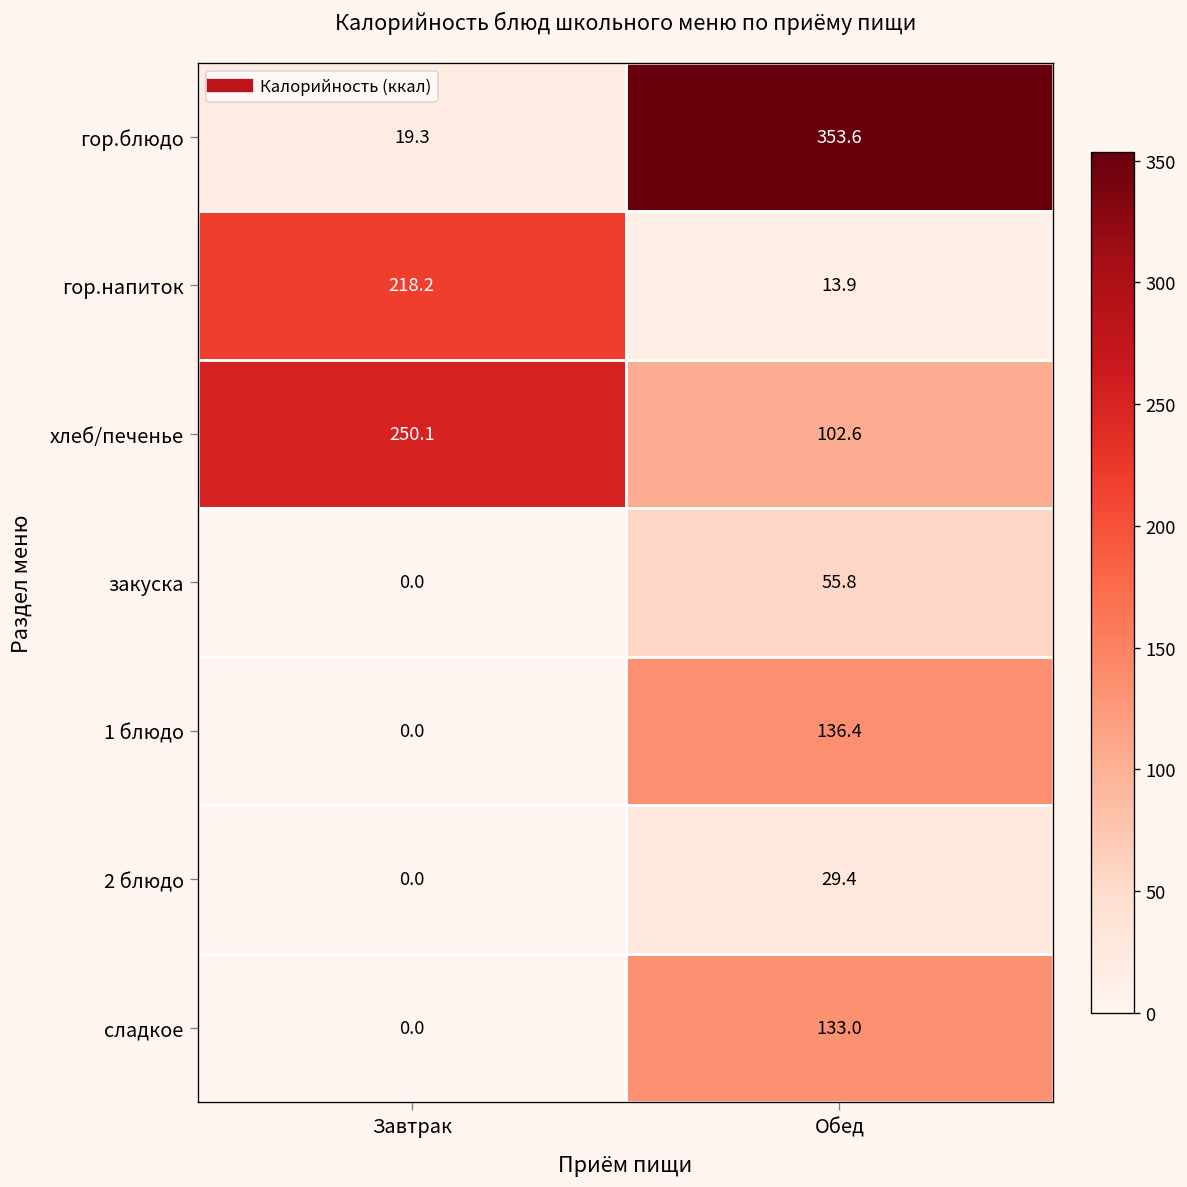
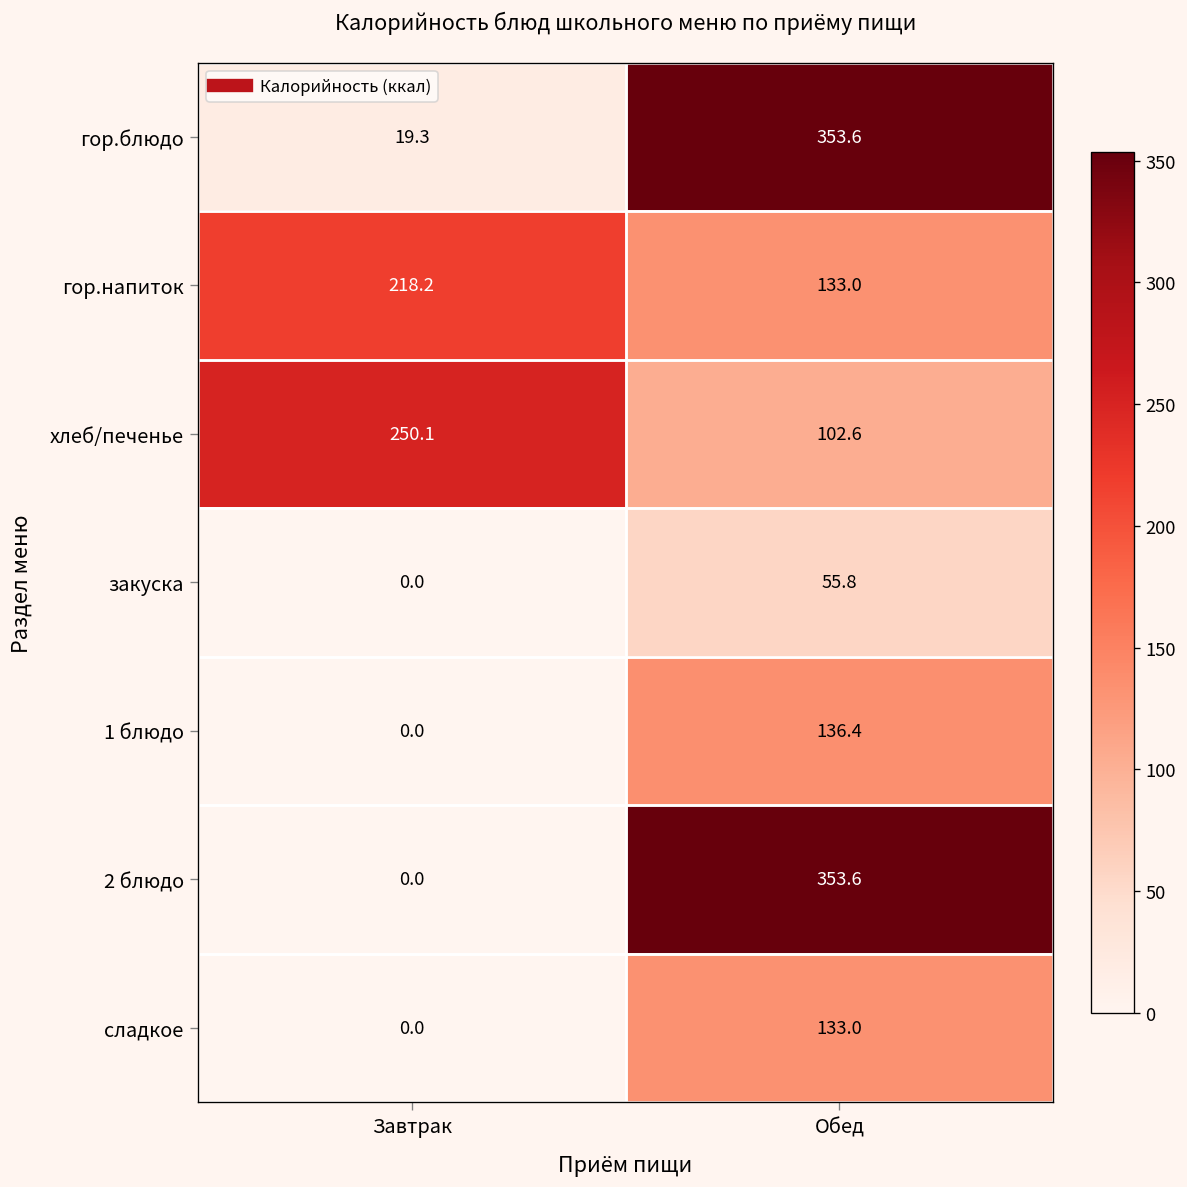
гор.напиток, Обед: 13.9 -> 133.0
2 блюдо, Обед: 29.4 -> 353.6
